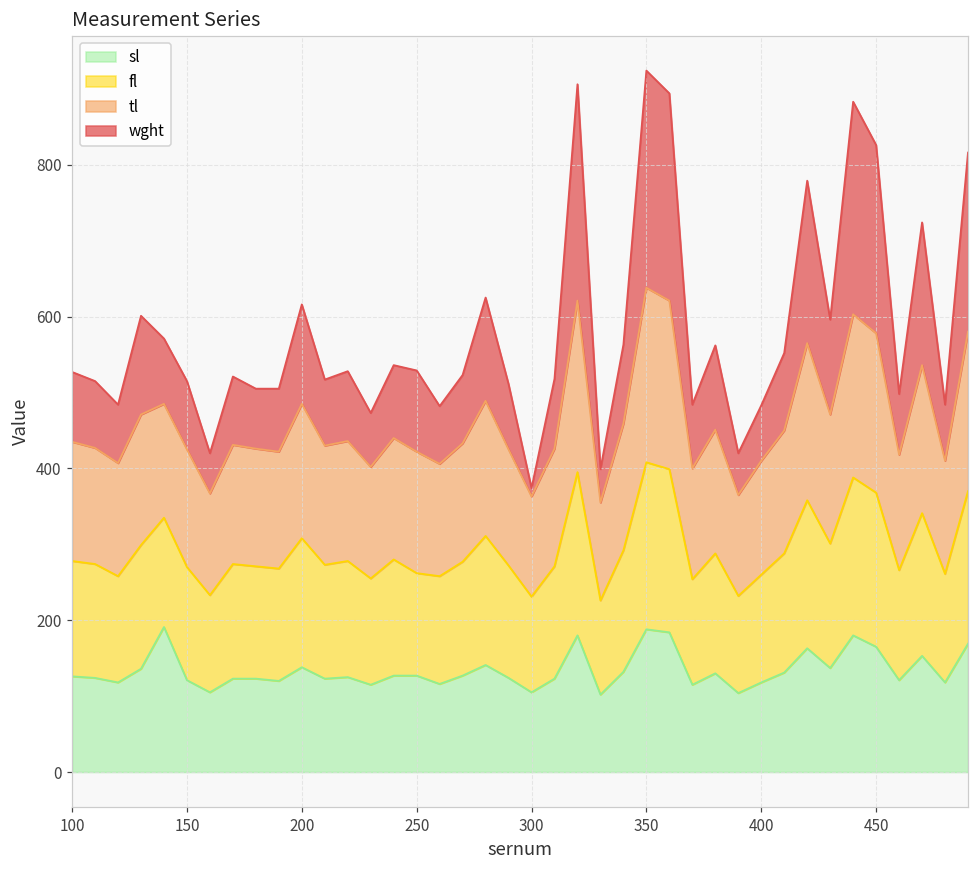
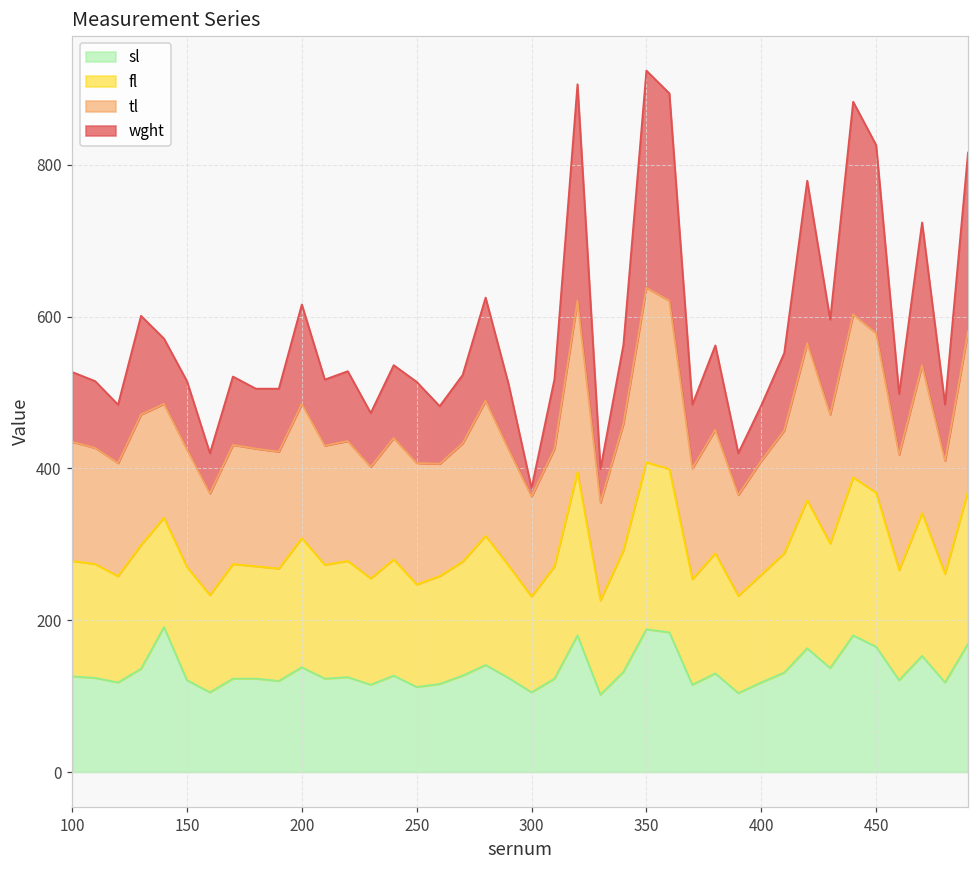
sl, 250: 130 -> 110
